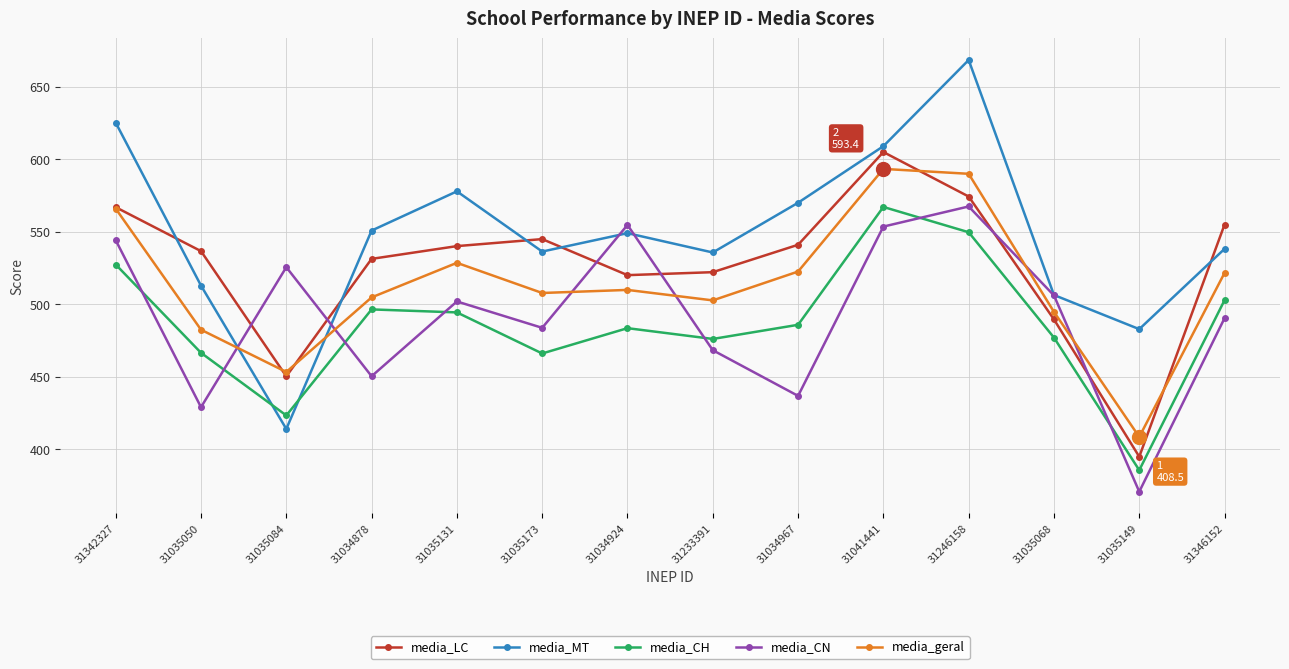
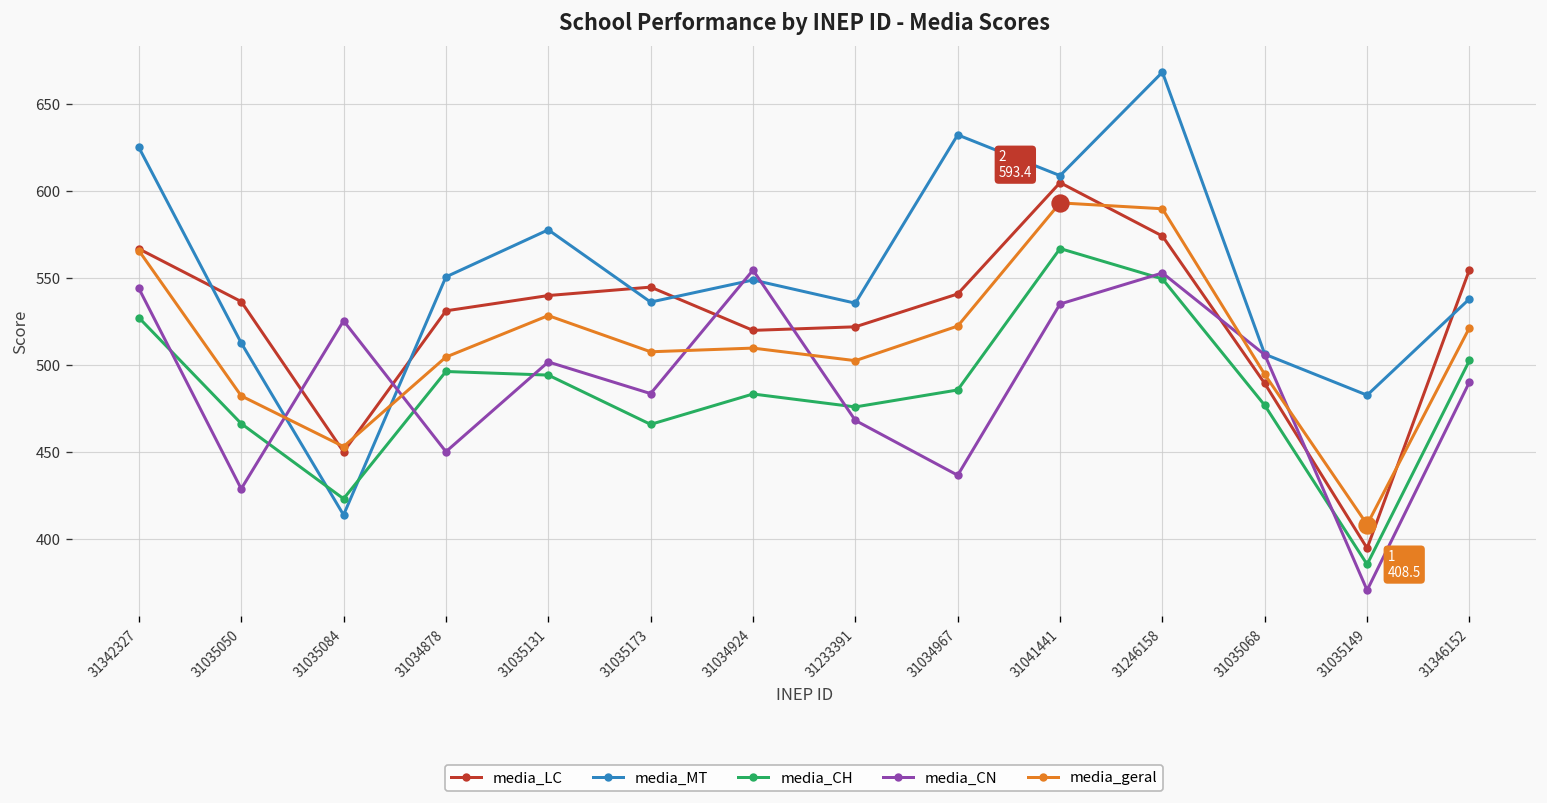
media_MT, 31034967: 570 -> 633
media_CN, 31041441: 554 -> 535
media_CN, 31246158: 567 -> 553
